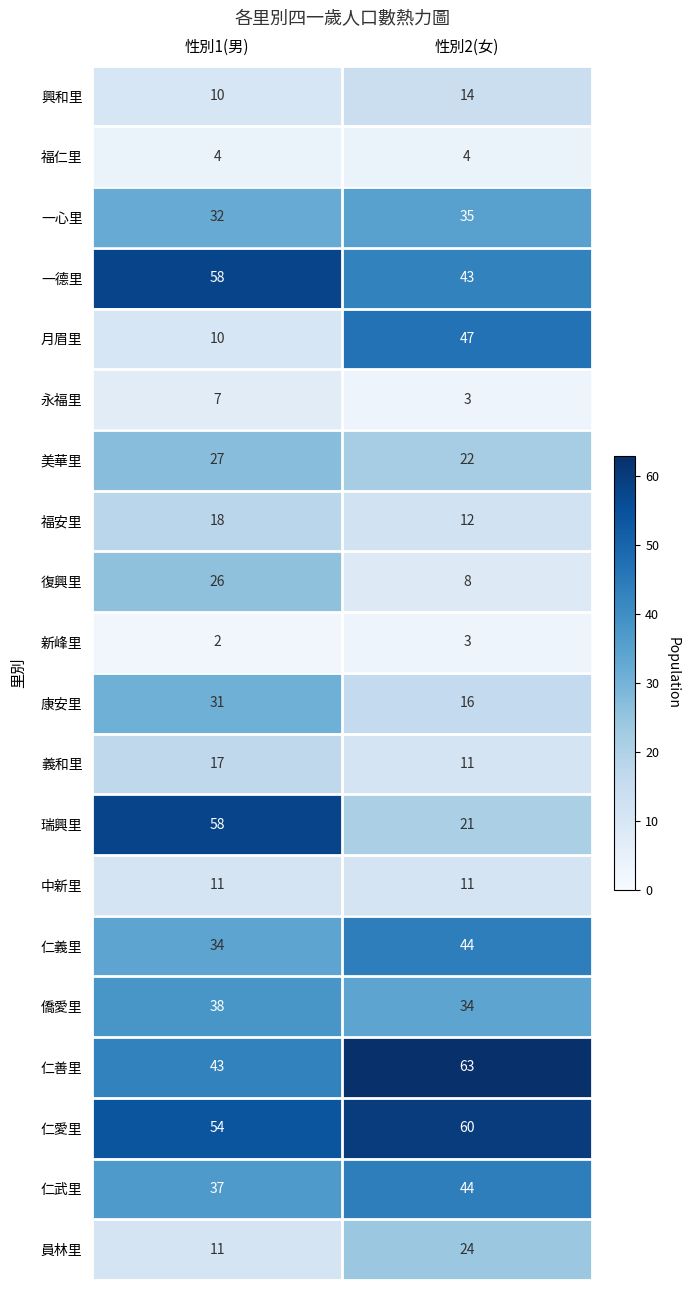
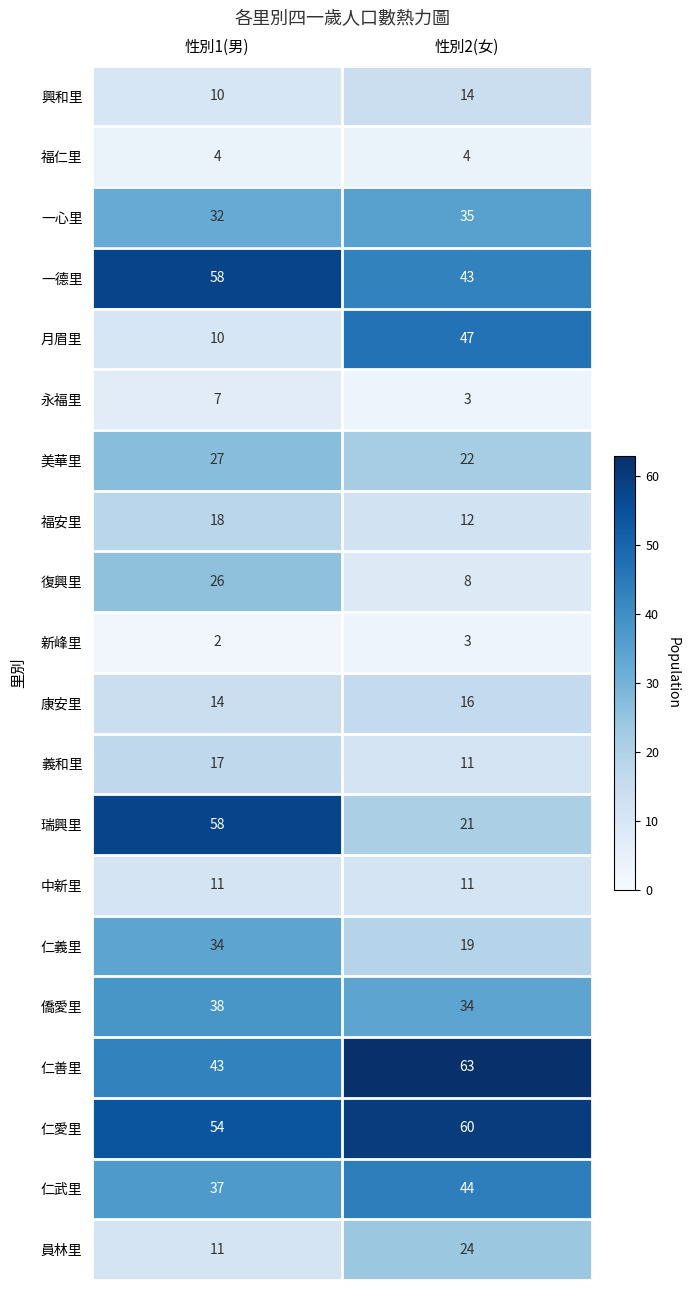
康安里, 性別1(男): 31 -> 14
仁義里, 性別2(女): 44 -> 19
